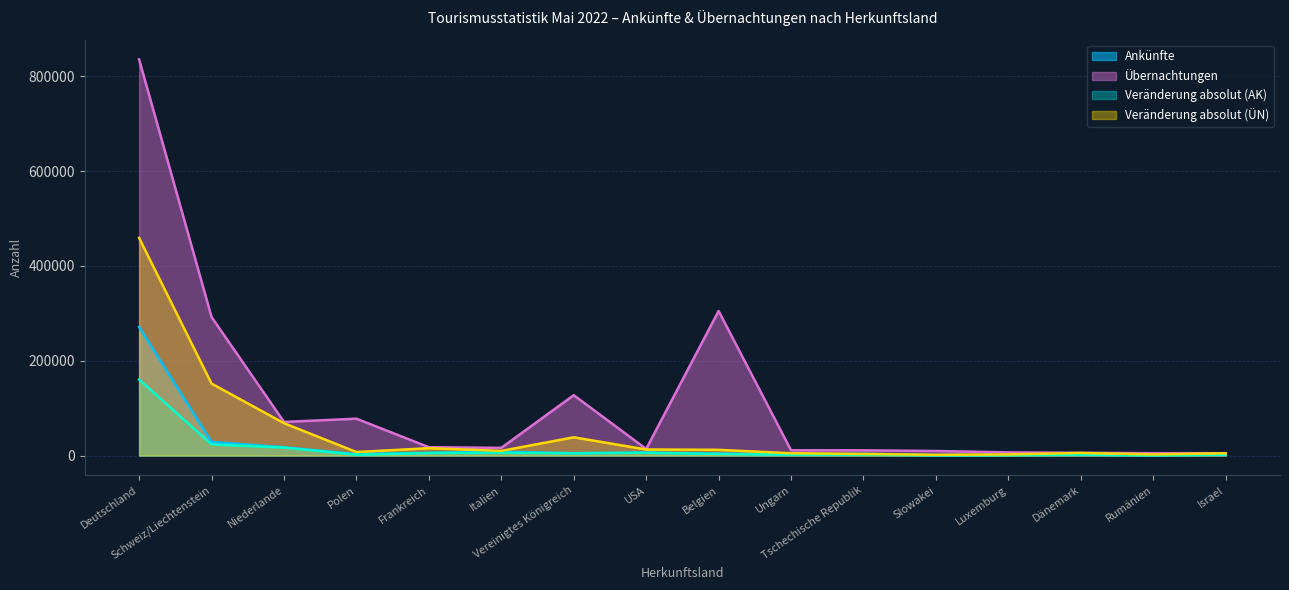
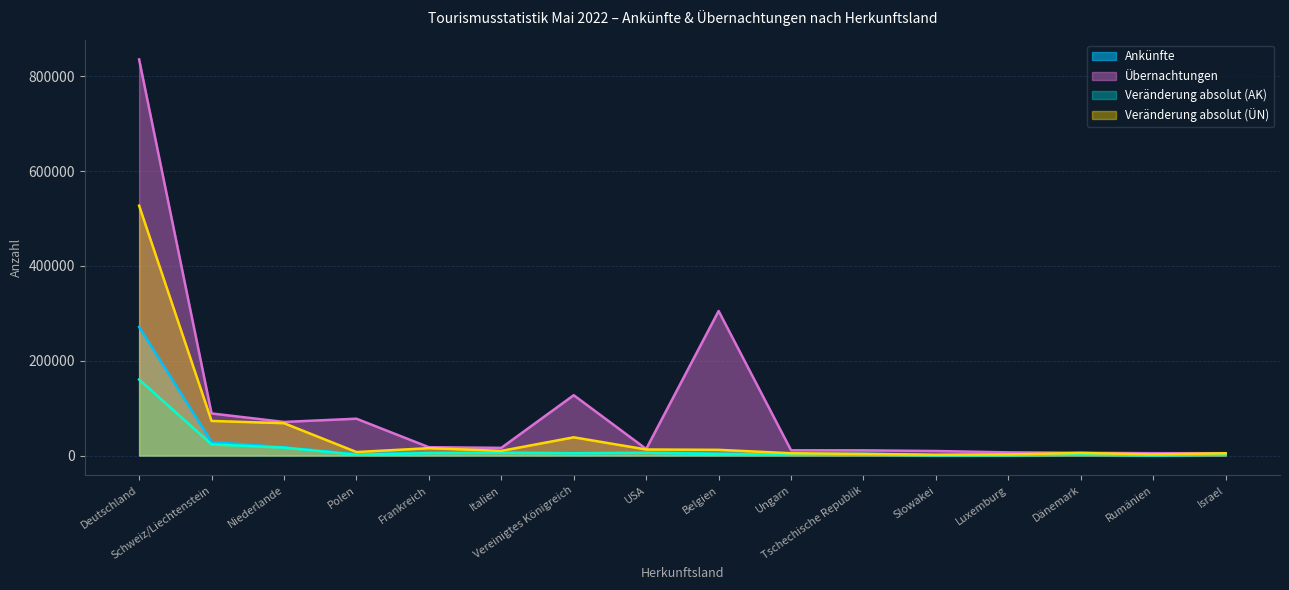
Veränderung absolut (ÜN), Deutschland: 460000 -> 530000
Übernachtungen, Schweiz/Liechtenstein: 290000 -> 90000
Veränderung absolut (ÜN), Schweiz/Liechtenstein: 150000 -> 70000
